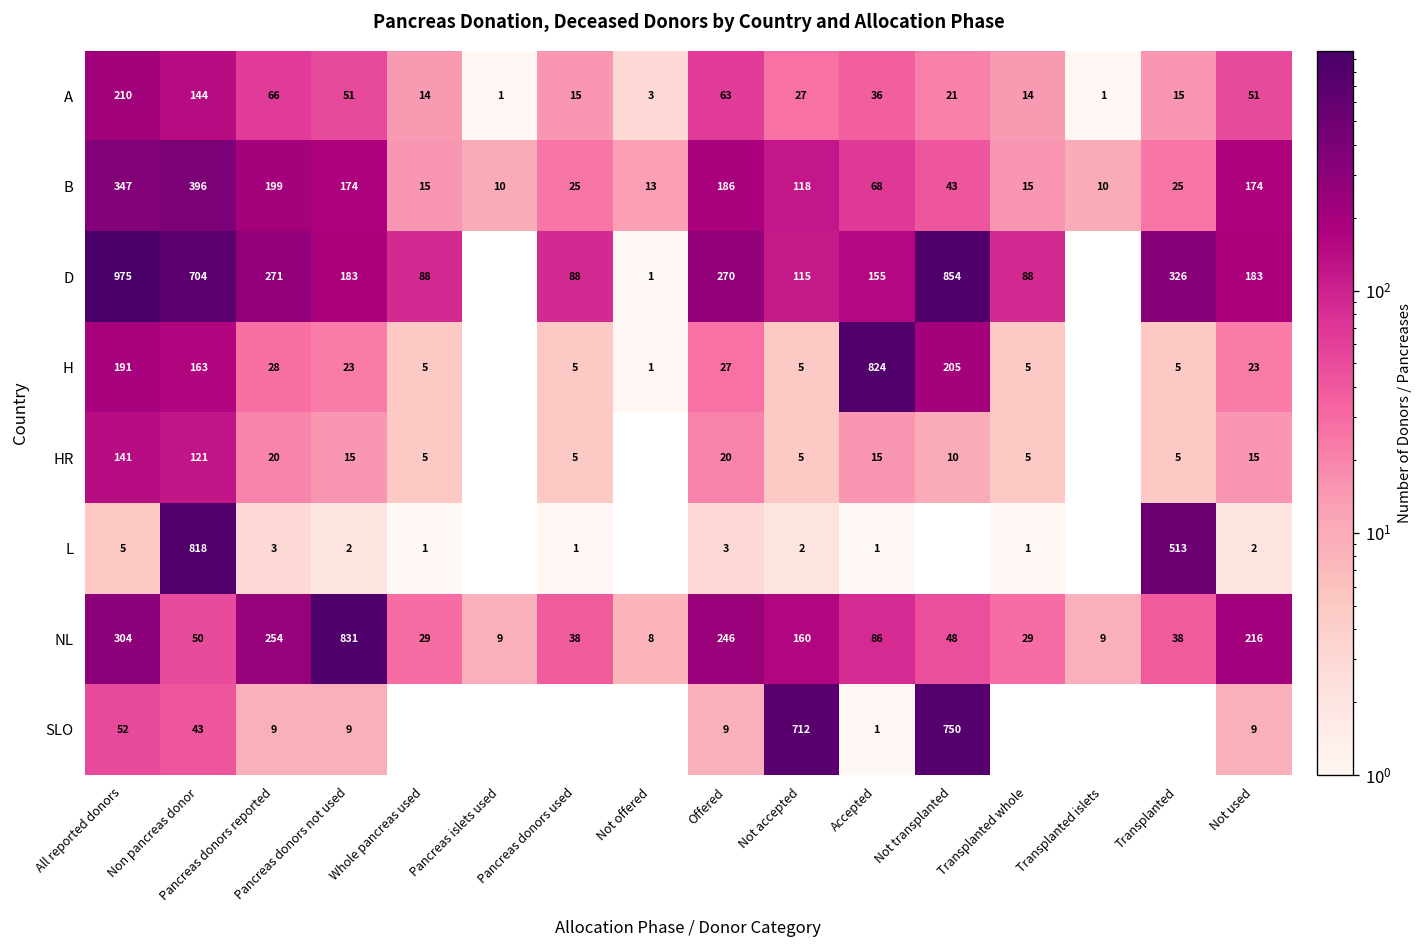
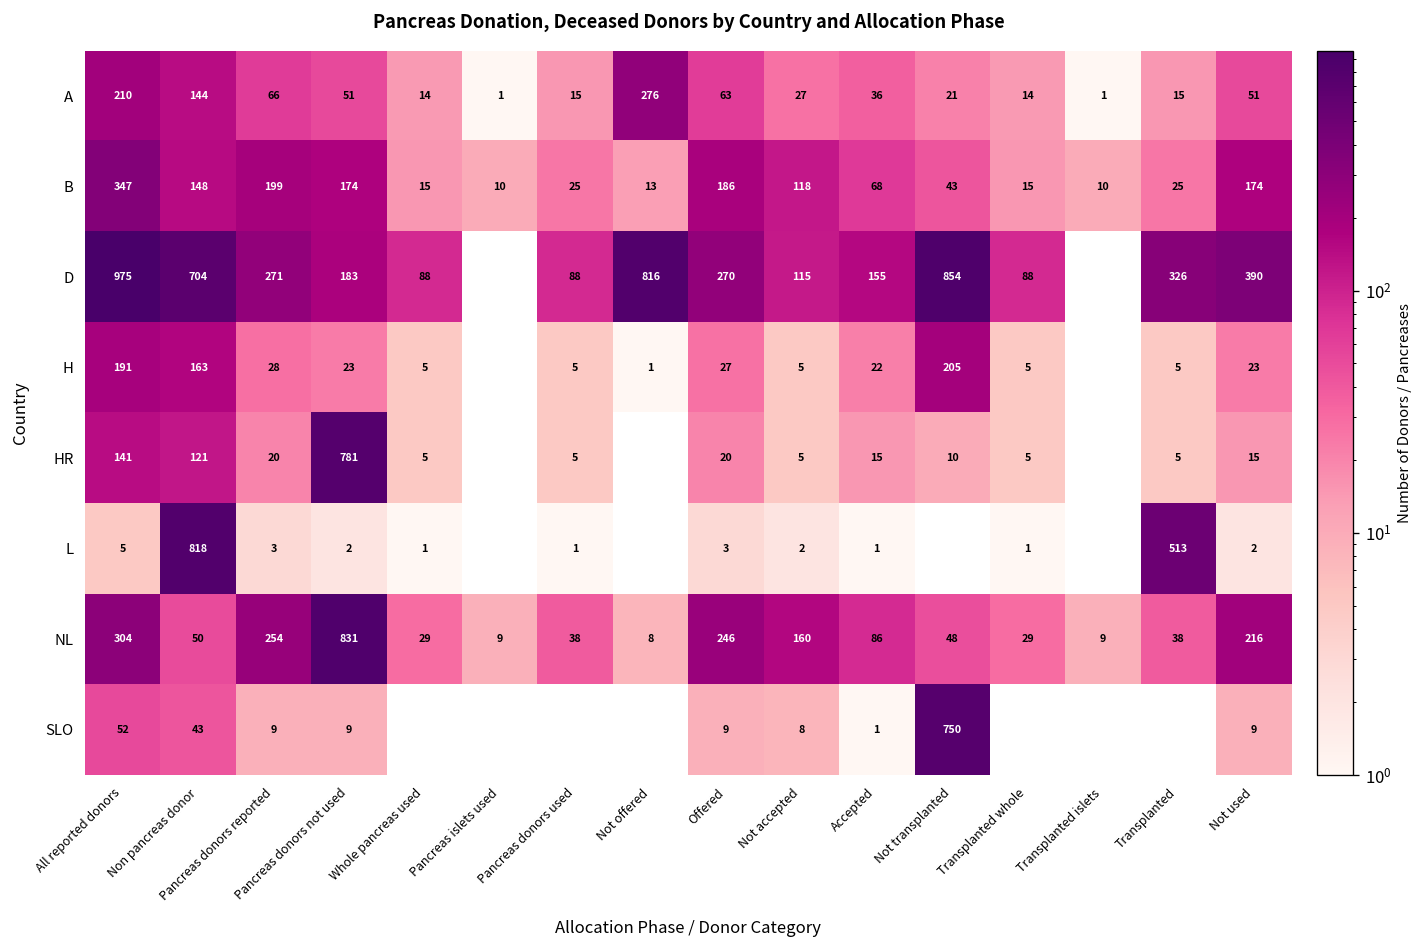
A, Not offered: 3 -> 276
B, Non pancreas donor: 396 -> 148
D, Not offered: 1 -> 816
D, Not used: 183 -> 390
H, Accepted: 824 -> 22
HR, Pancreas donors not used: 15 -> 781
SLO, Not accepted: 712 -> 8
